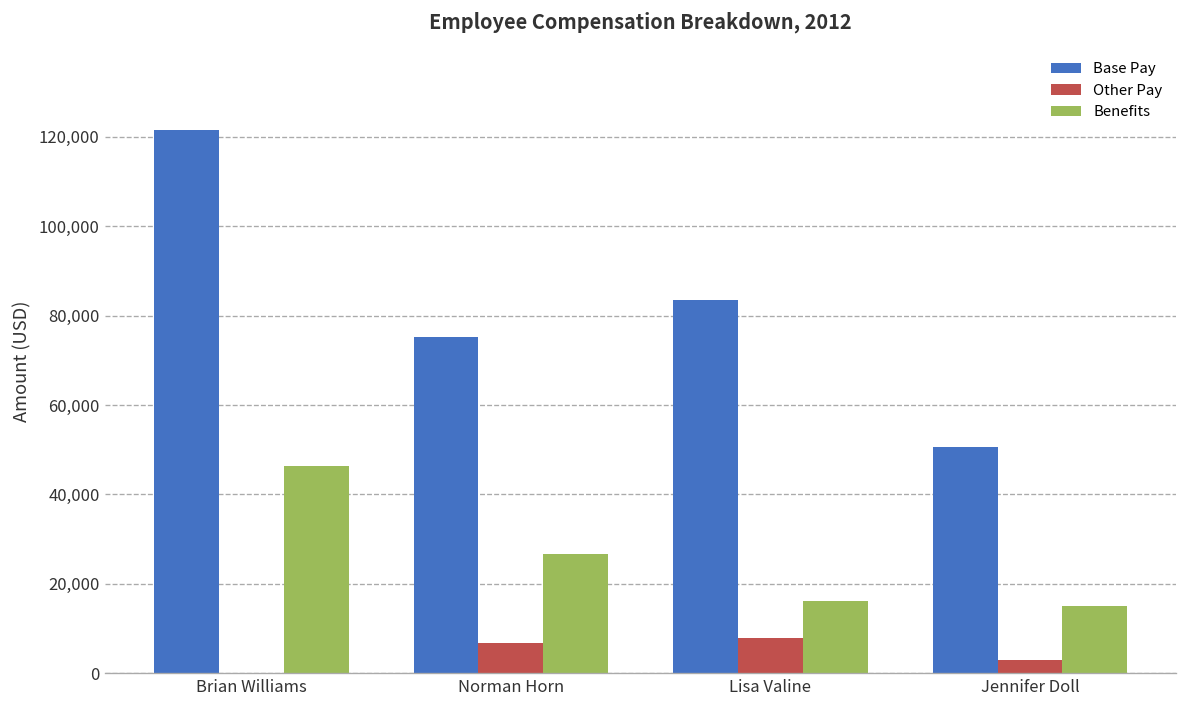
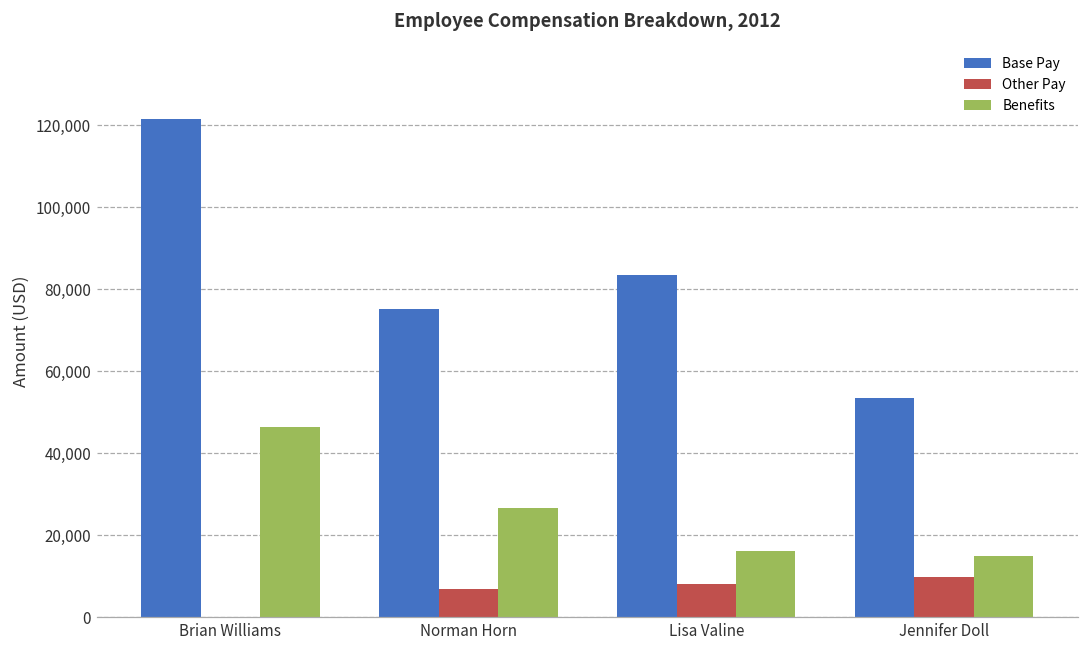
Base Pay, Jennifer Doll: 51,000 -> 53,000
Other Pay, Jennifer Doll: 3,000 -> 10,000
